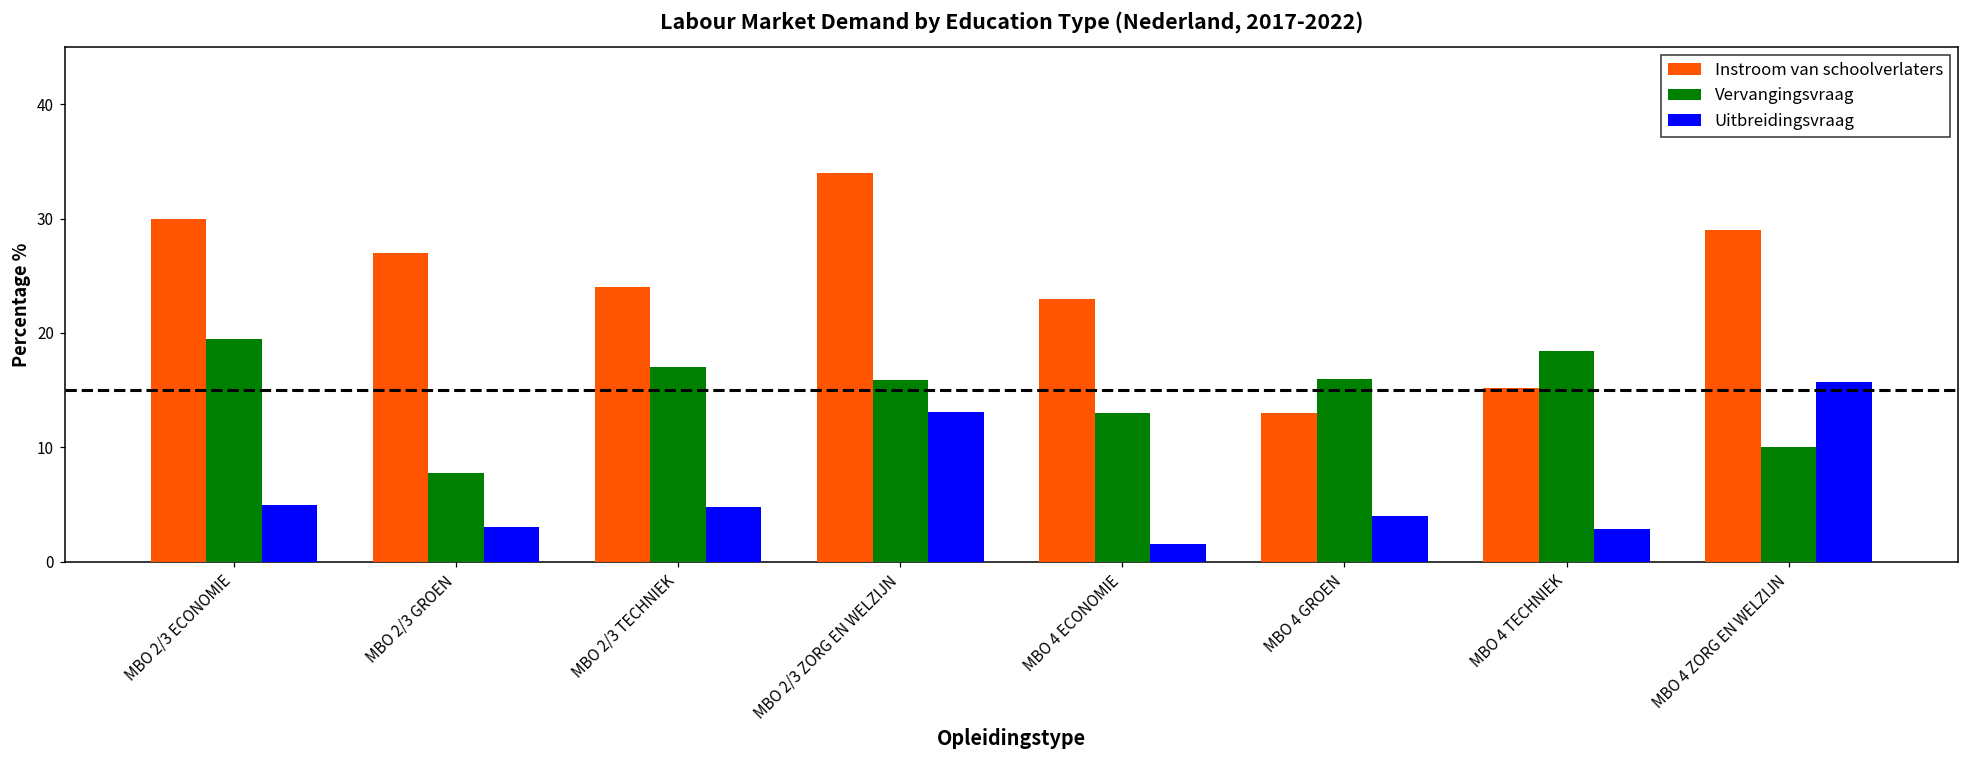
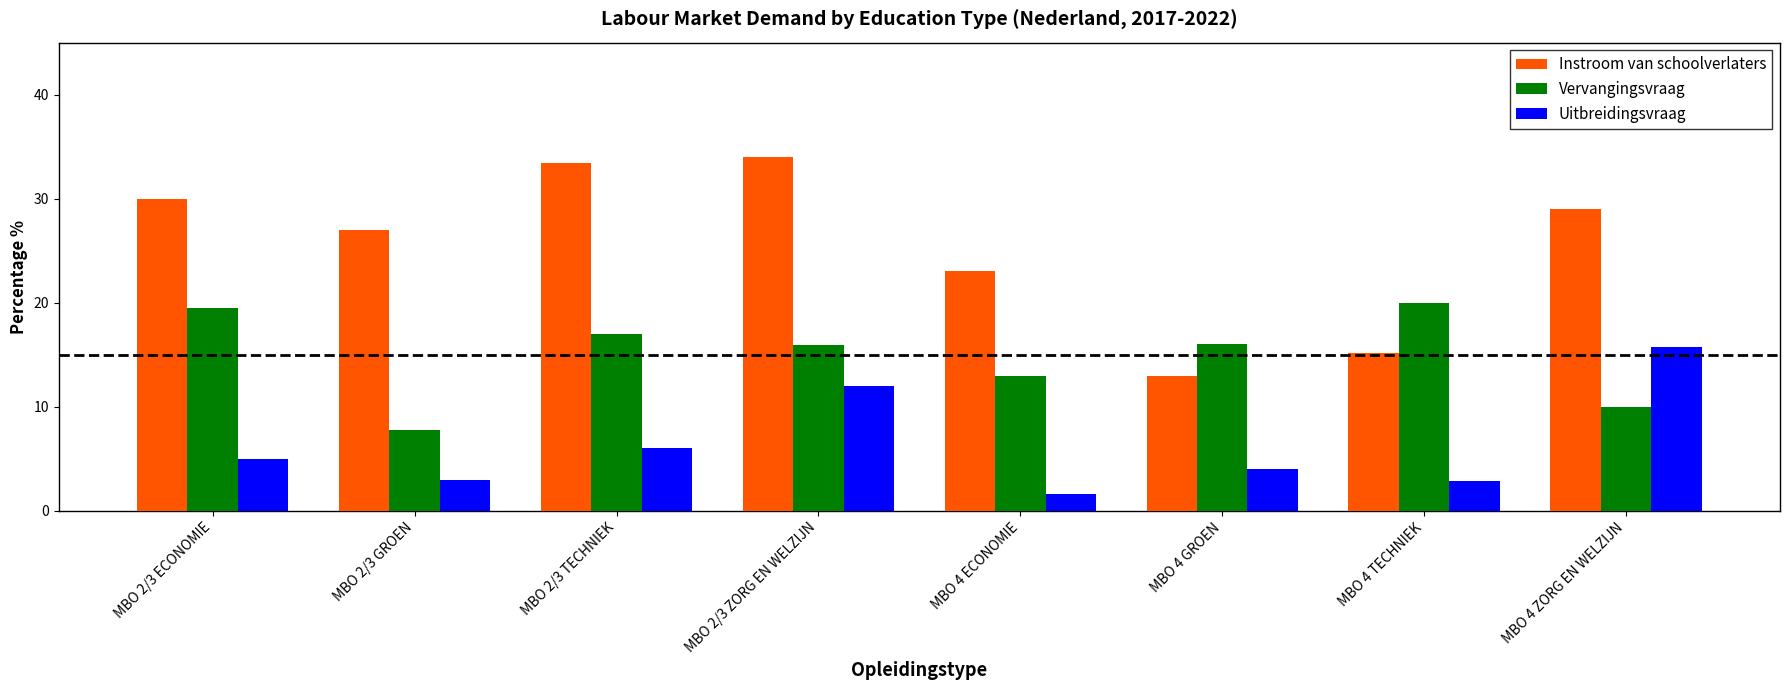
Instroom van schoolverlaters, MBO 2/3 TECHNIEK: 24.0 -> 33.4
Uitbreidingsvraag, MBO 2/3 TECHNIEK: 4.8 -> 6.0
Uitbreidingsvraag, MBO 2/3 ZORG EN WELZIJN: 13.1 -> 12.0
Vervangingsvraag, MBO 4 TECHNIEK: 18.4 -> 20.0
